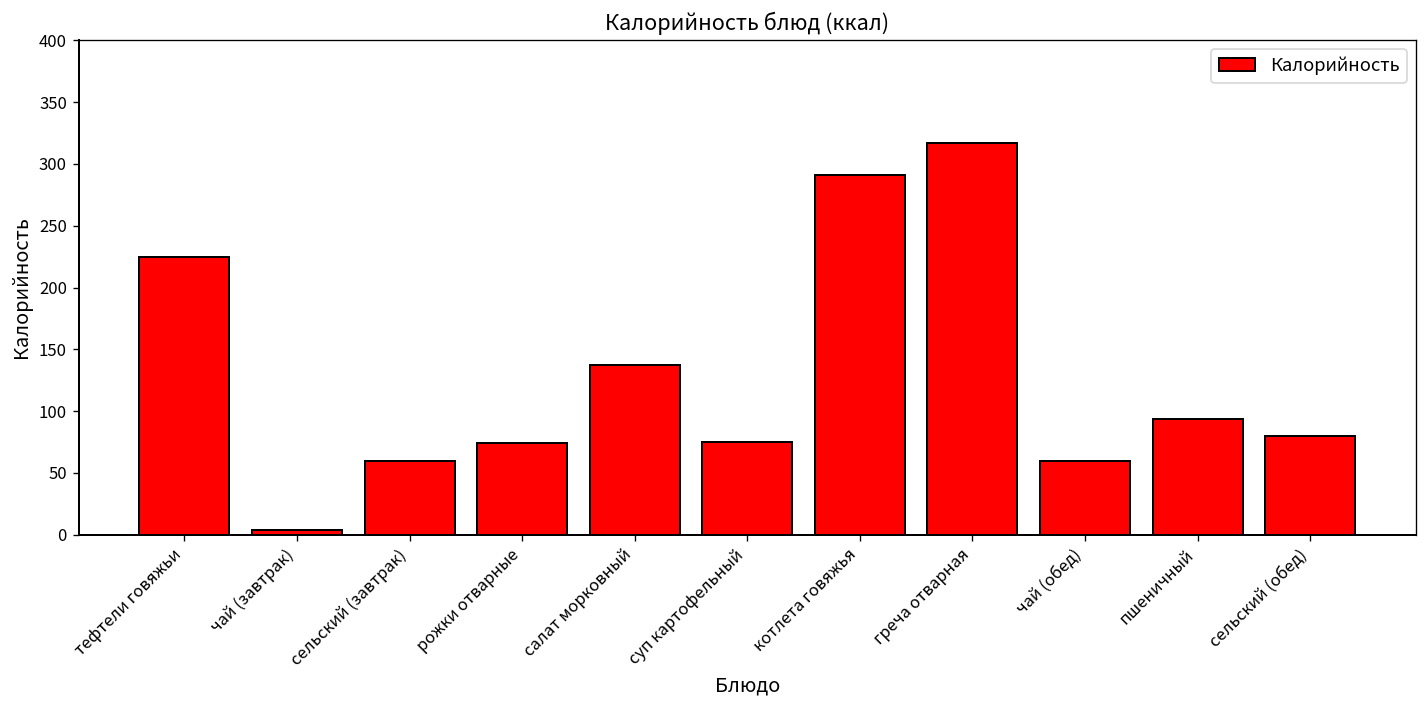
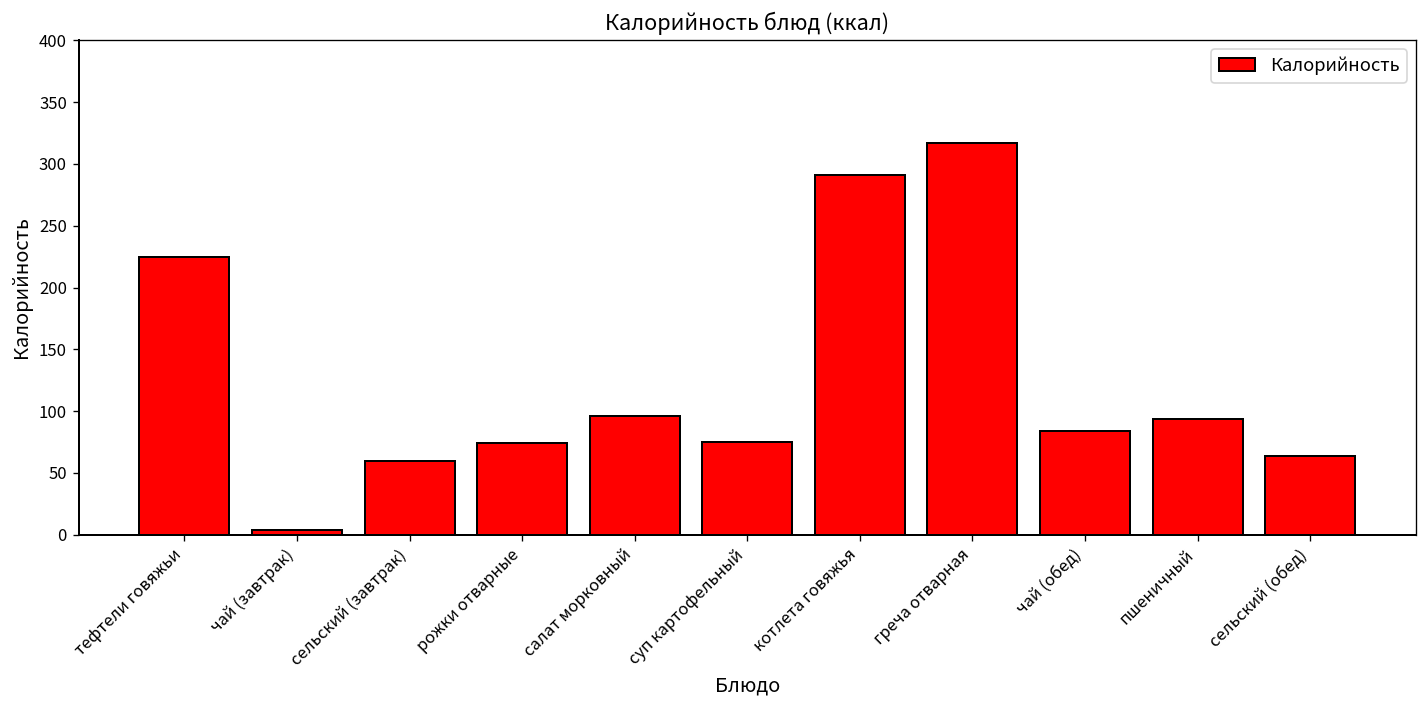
салат морковный: 137 -> 96
чай (обед): 60 -> 84
сельский (обед): 80 -> 64
